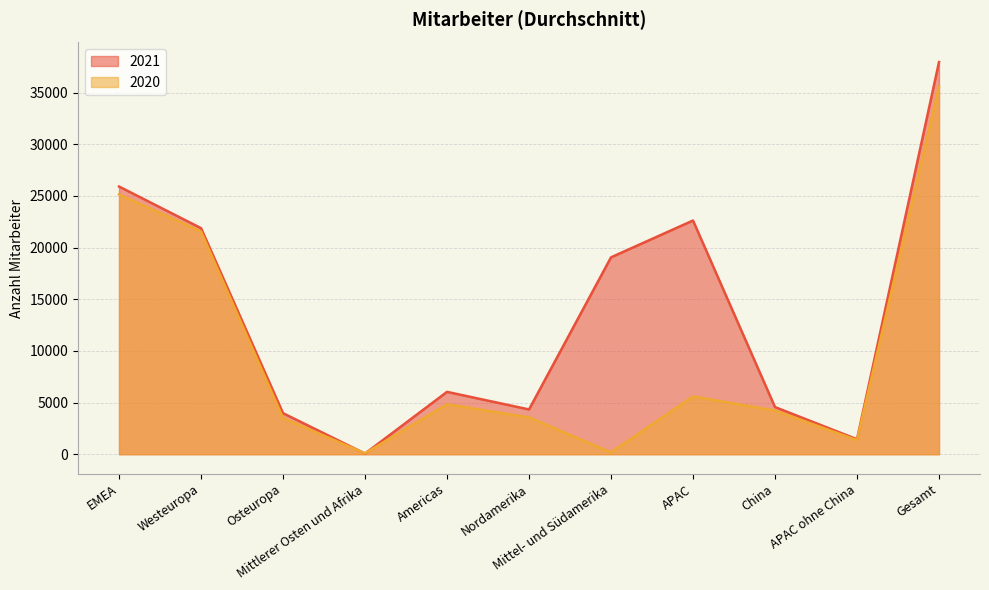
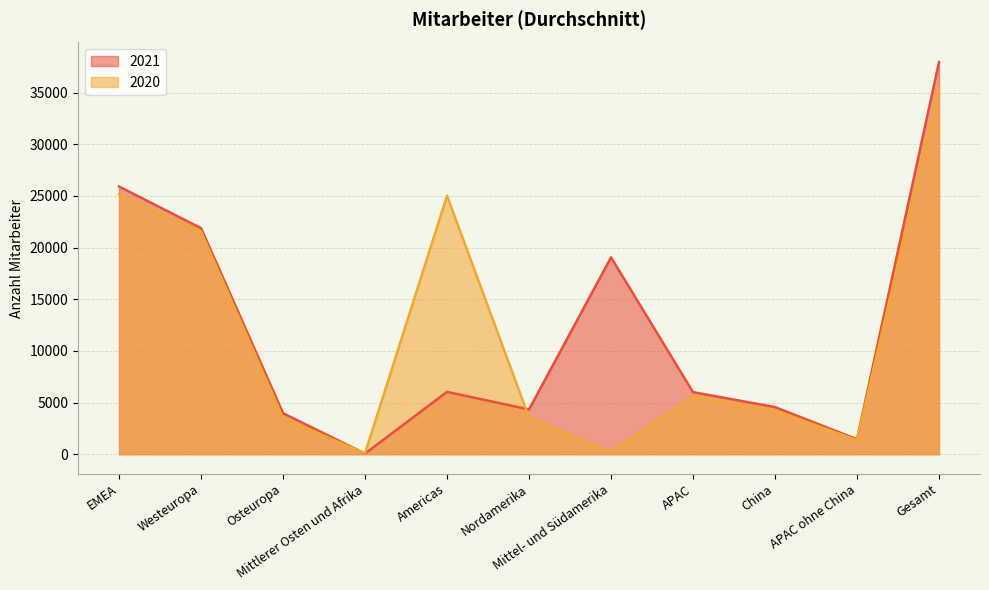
2020, Americas: 4800 -> 25000
2021, APAC: 22600 -> 6000
